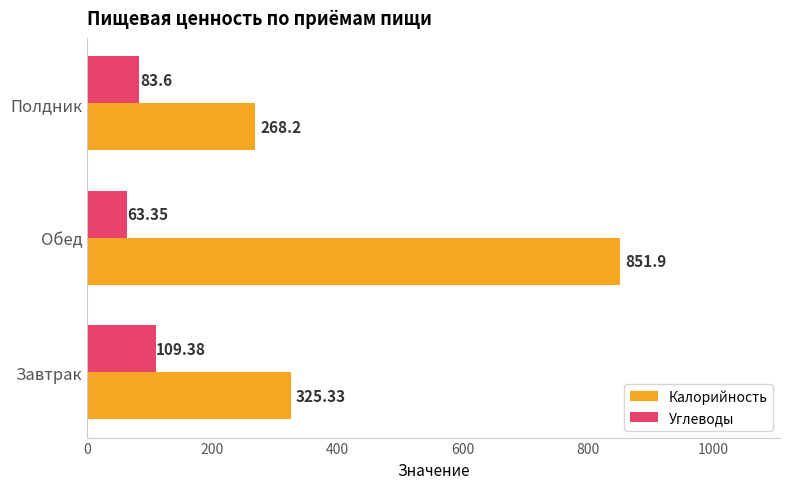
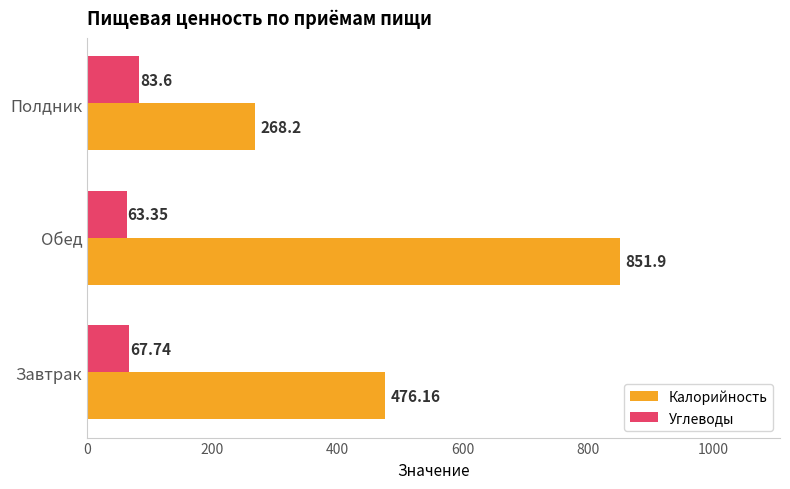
Углеводы, Завтрак: 109.38 -> 67.74
Калорийность, Завтрак: 325.33 -> 476.16
